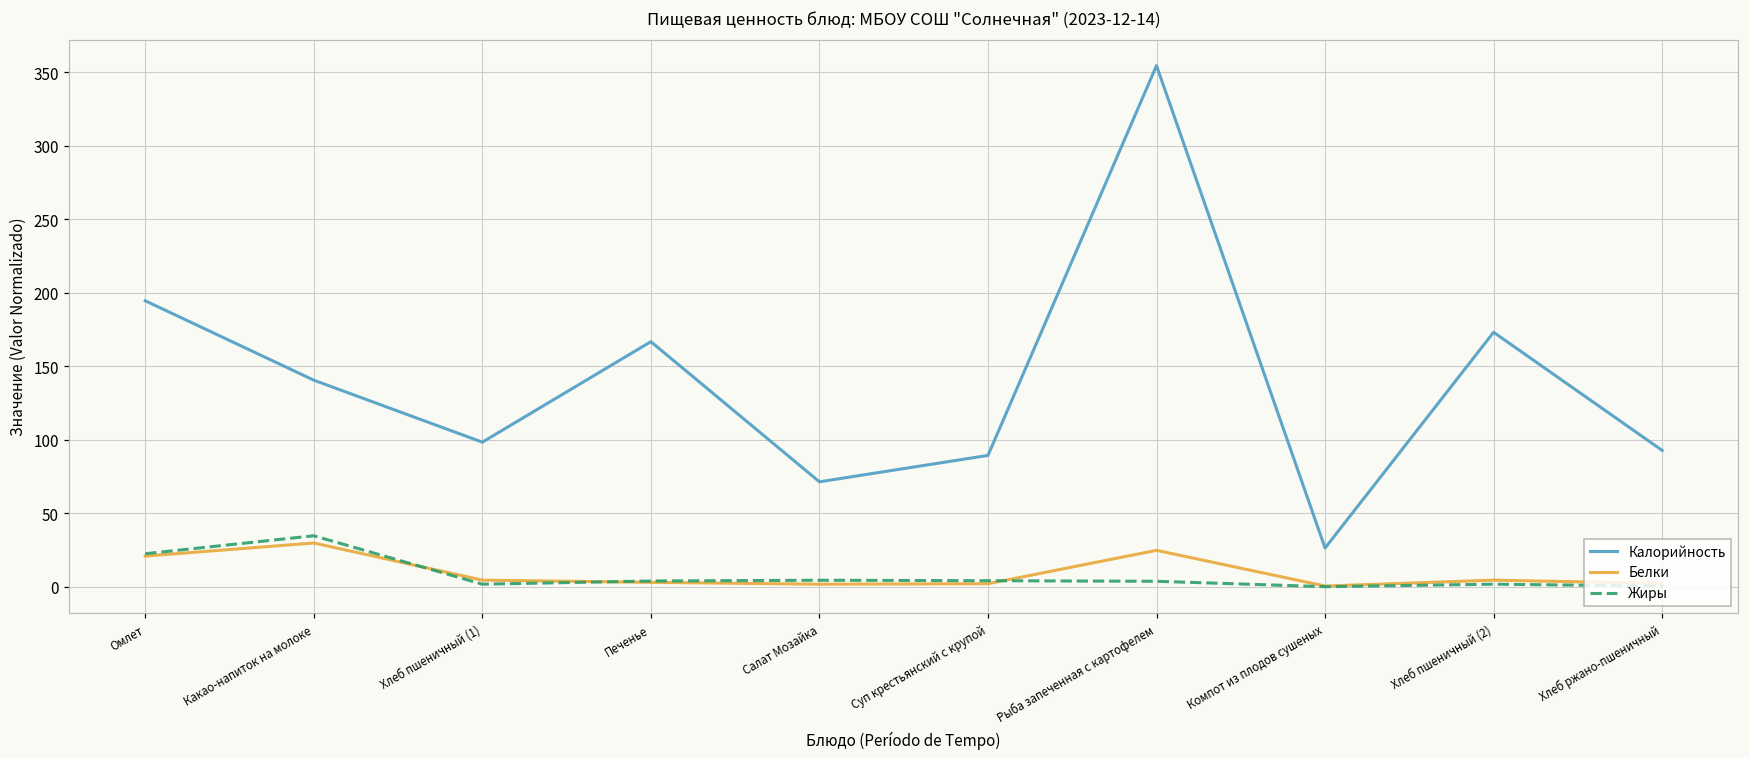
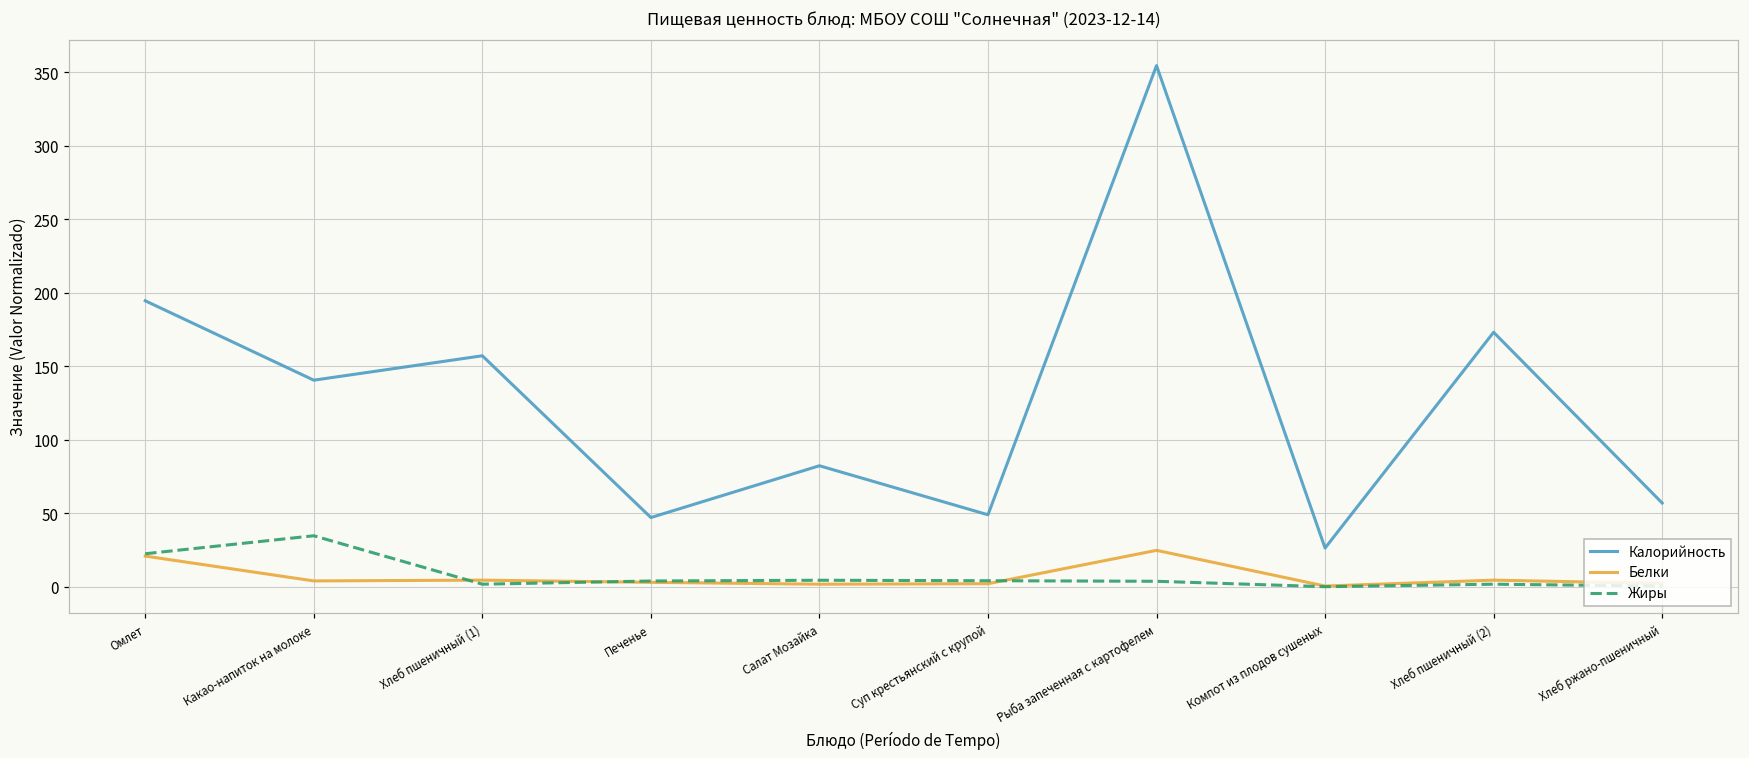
Белки, Какао-напиток на молоке: 30 -> 4
Калорийность, Хлеб пшеничный (1): 98 -> 157
Калорийность, Печенье: 167 -> 47
Калорийность, Салат Мозайка: 71 -> 82
Калорийность, Суп крестьянский с крупой: 89 -> 49
Калорийность, Хлеб ржано-пшеничный: 93 -> 57
